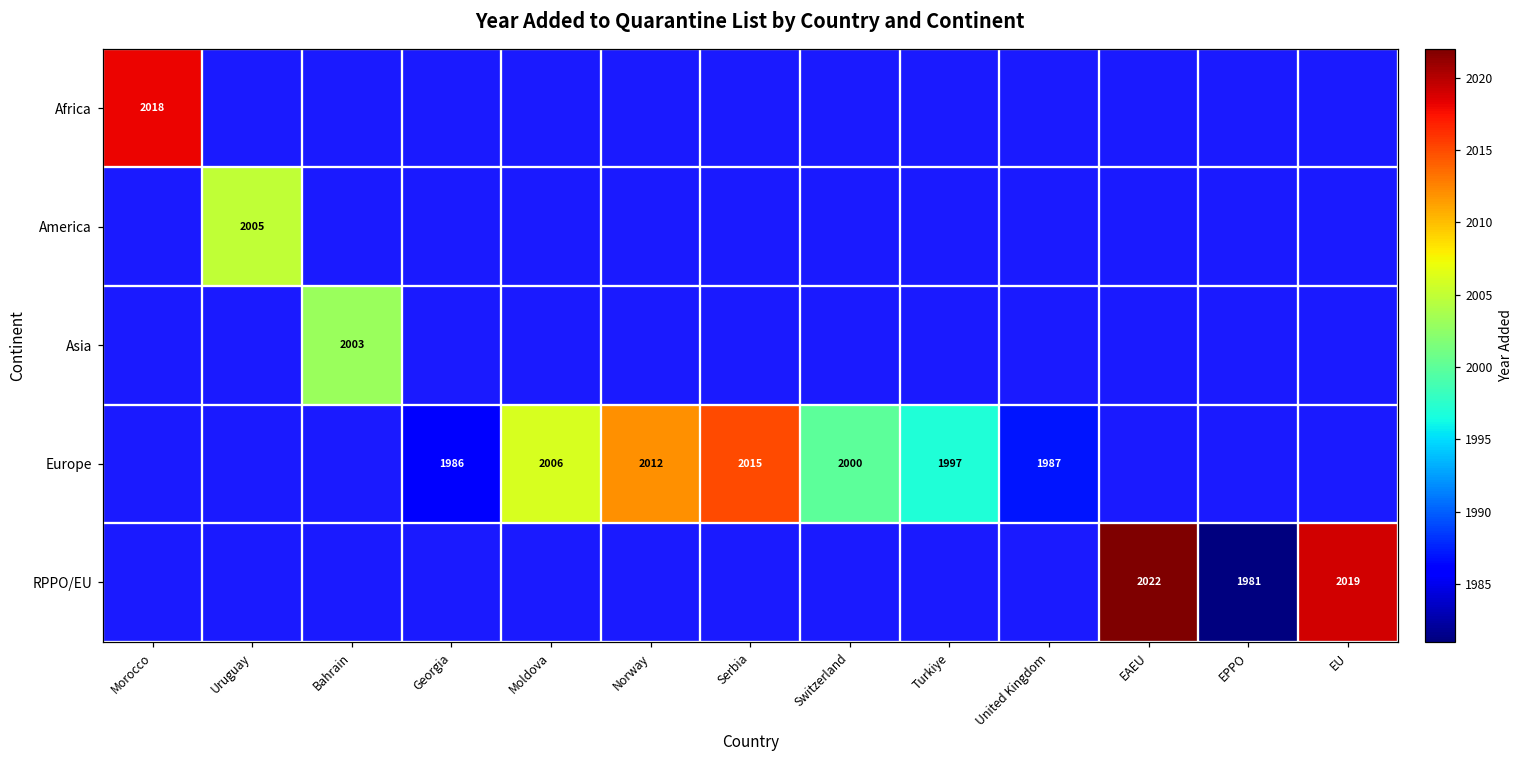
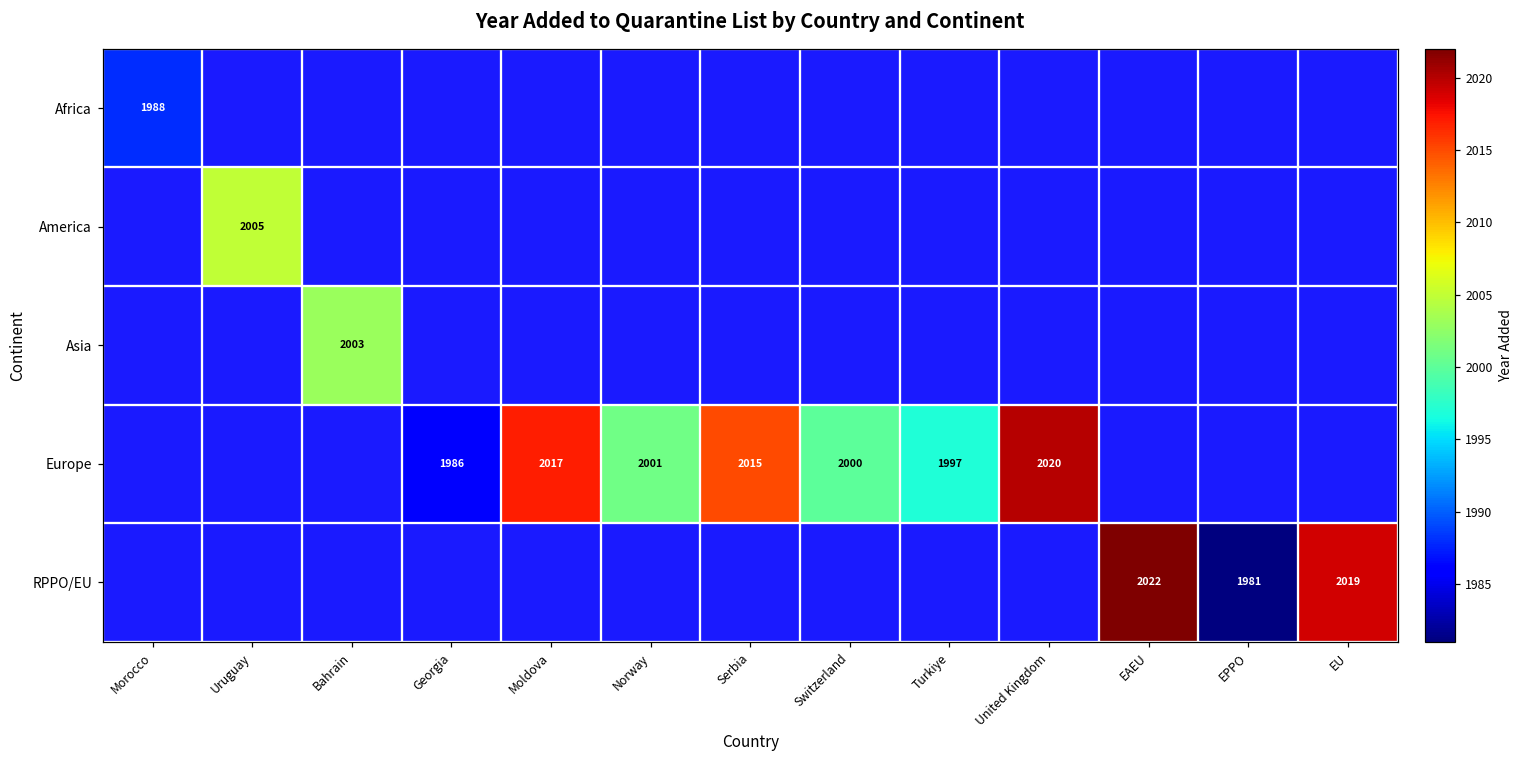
Africa, Morocco: 2018 -> 1988
Europe, Moldova: 2006 -> 2017
Europe, Norway: 2012 -> 2001
Europe, United Kingdom: 1987 -> 2020
